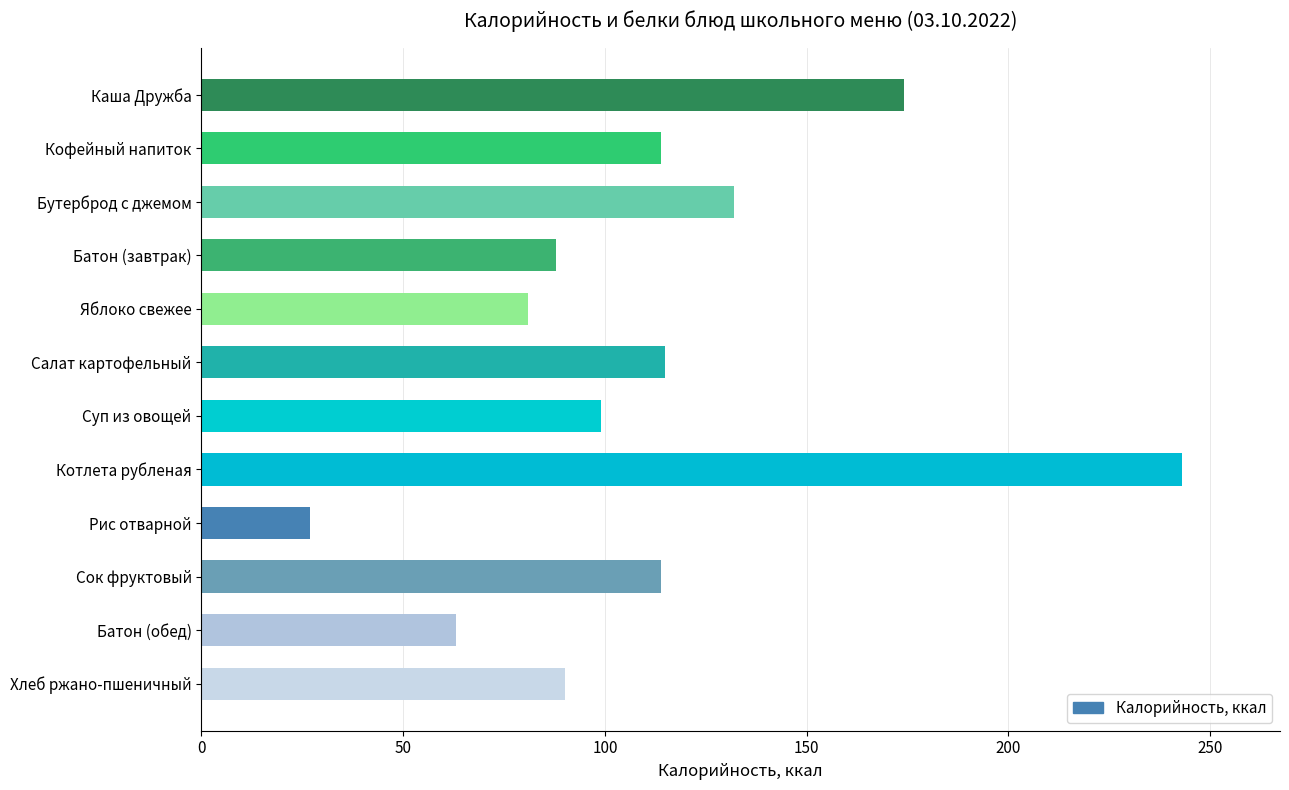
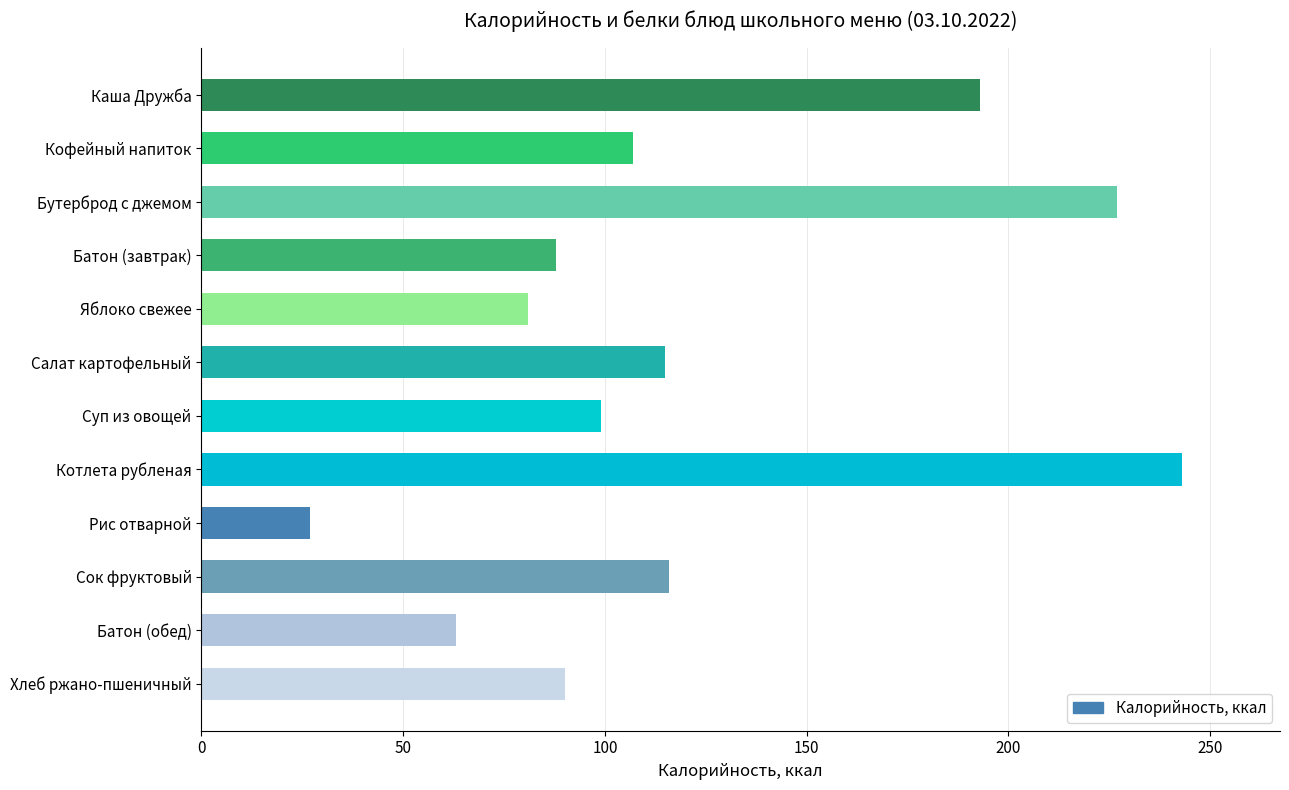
Каша Дружба: 174 -> 193
Кофейный напиток: 114 -> 107
Бутерброд с джемом: 132 -> 227
Сок фруктовый: 114 -> 116
